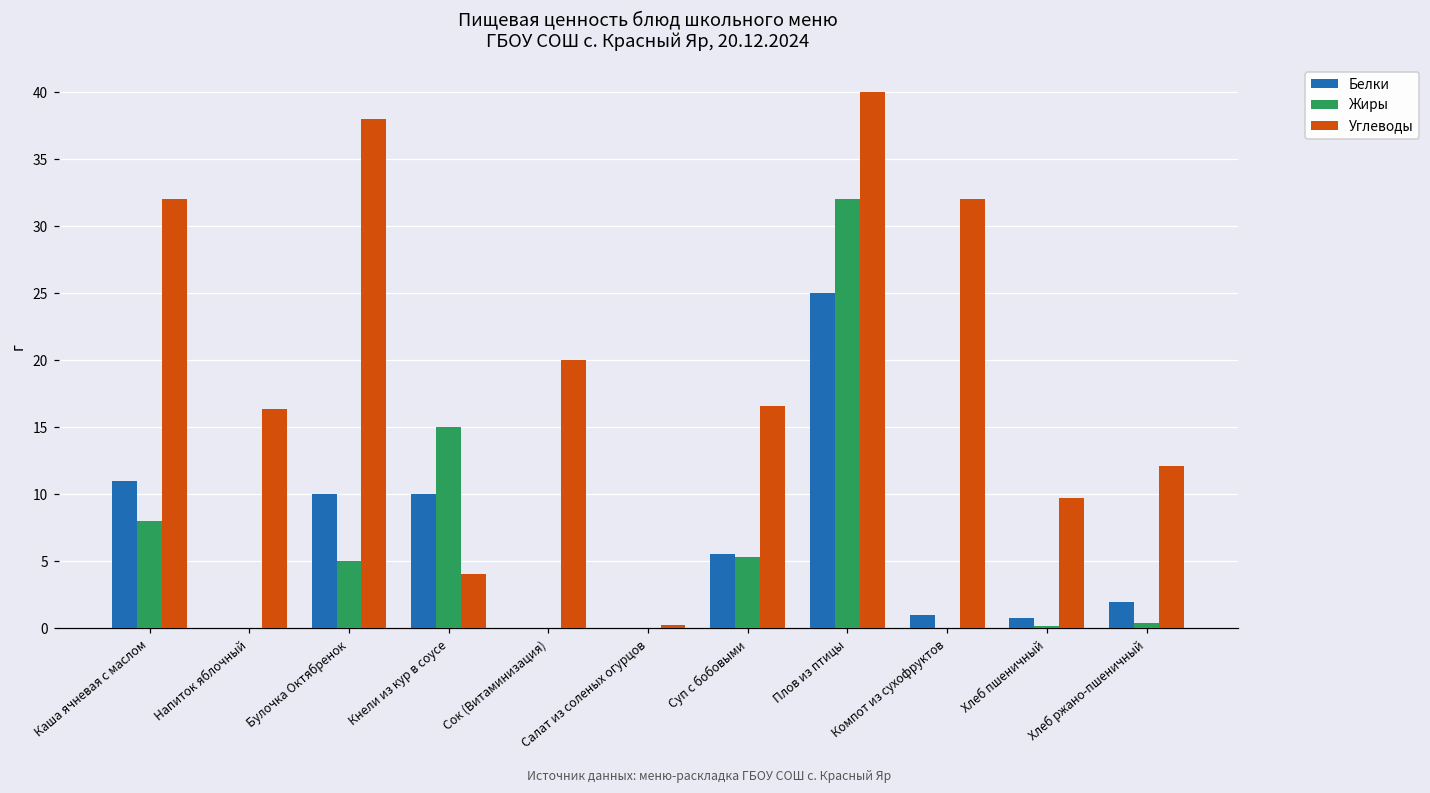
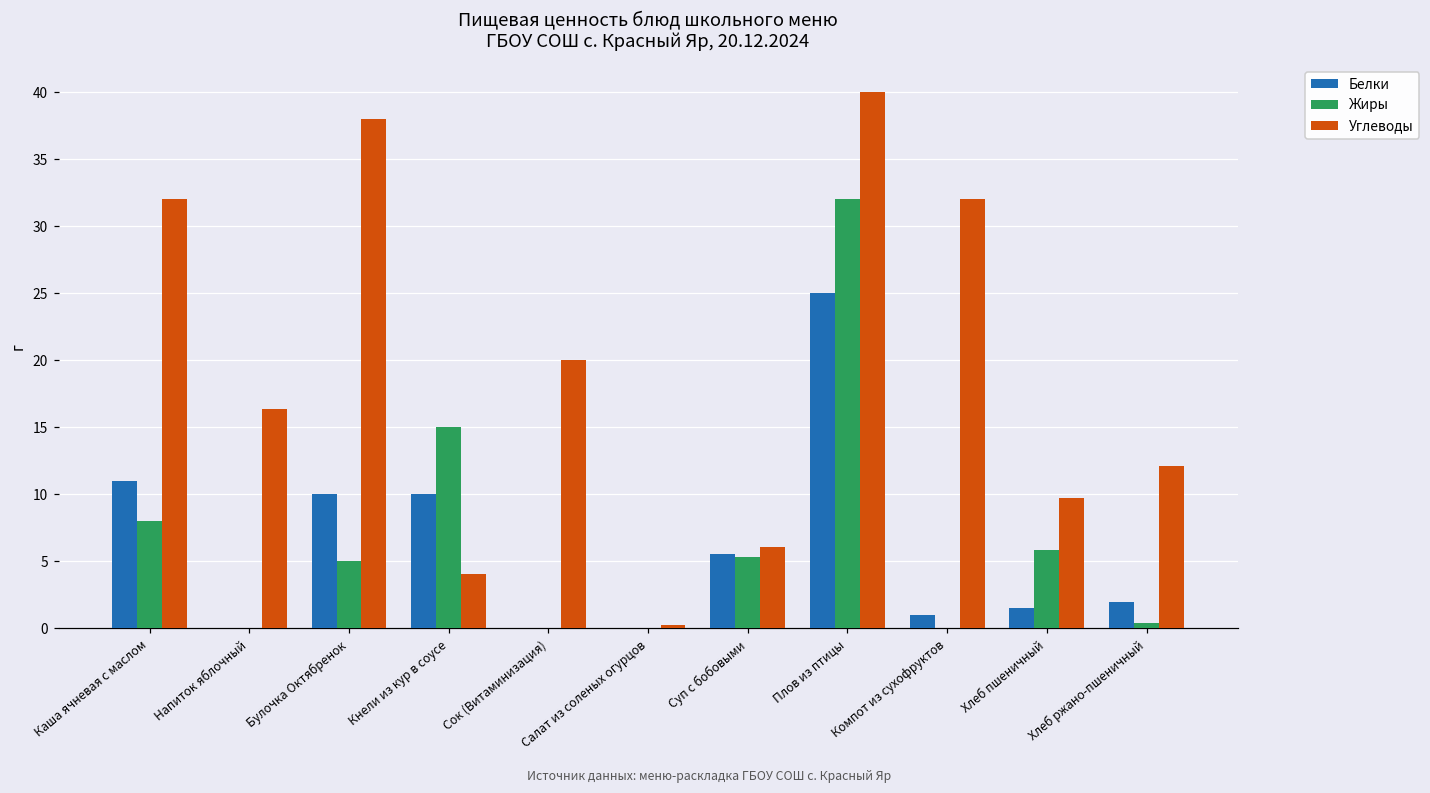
Углеводы, Суп с бобовыми: 16.5 -> 6.0
Белки, Хлеб пшеничный: 0.8 -> 1.5
Жиры, Хлеб пшеничный: 0.2 -> 5.8
